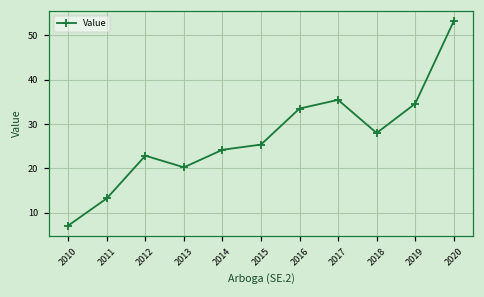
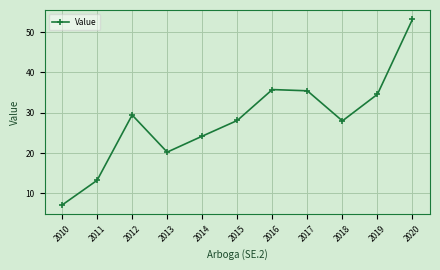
2012: 23 -> 29
2015: 25 -> 28
2016: 33 -> 36
